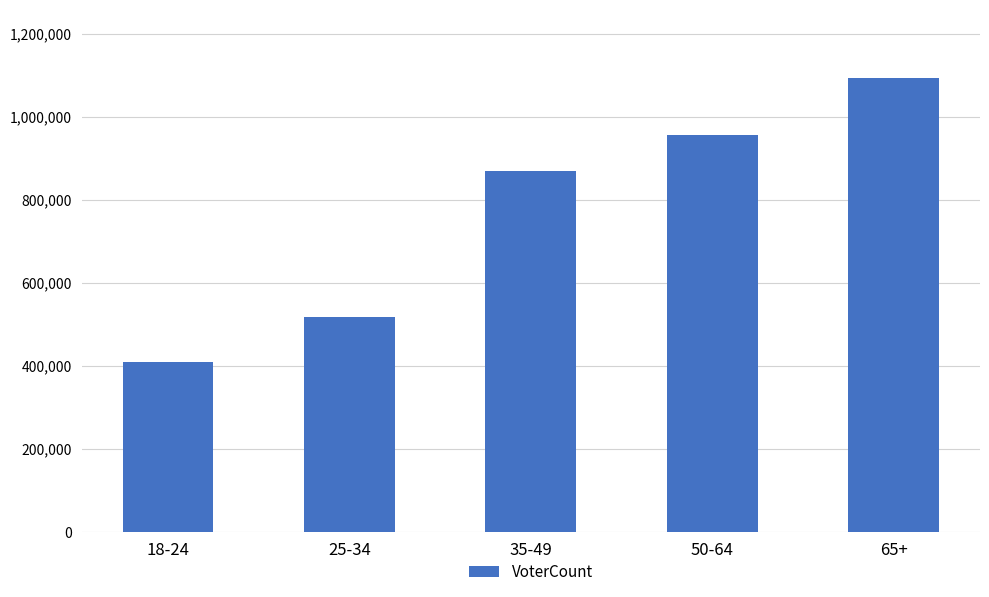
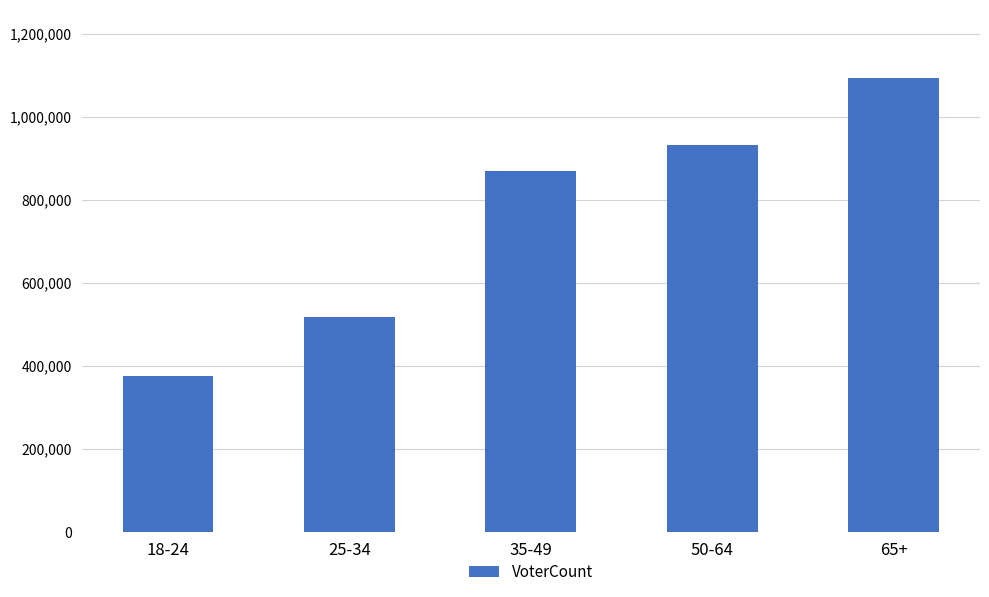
18-24: 410,000 -> 370,000
50-64: 960,000 -> 930,000
